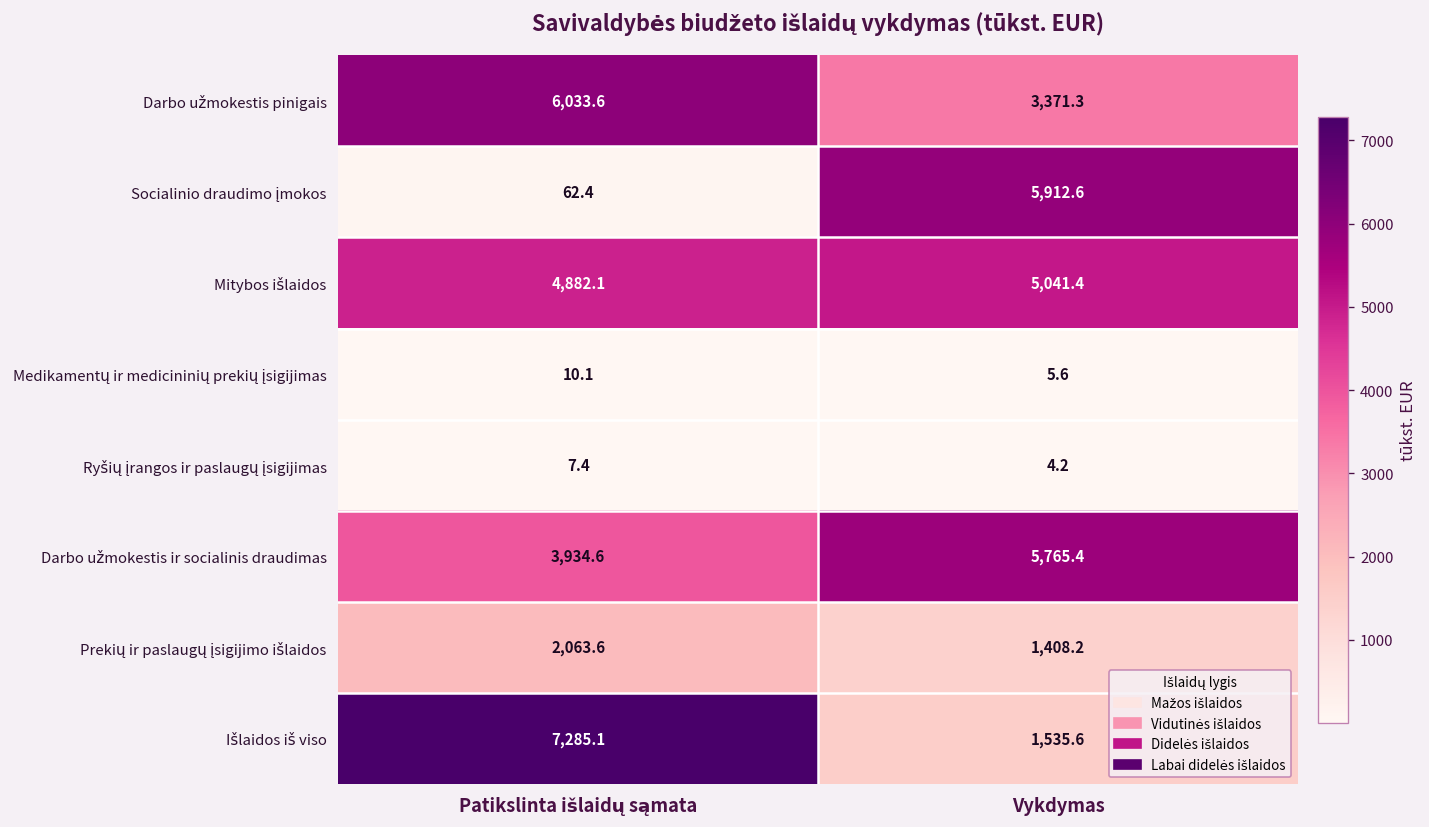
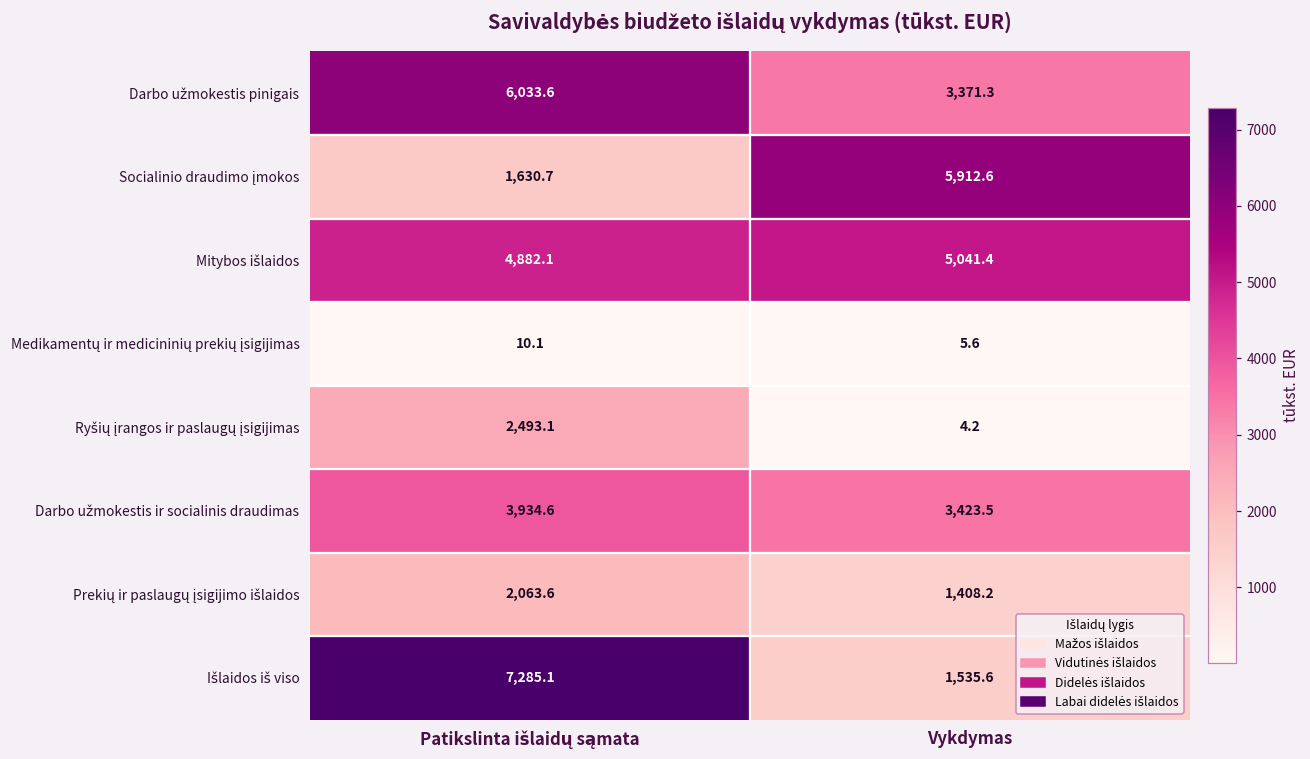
Socialinio draudimo įmokos, Patikslinta išlaidų sąmata: 62.4 -> 1,630.7
Ryšių įrangos ir paslaugų įsigijimas, Patikslinta išlaidų sąmata: 7.4 -> 2,493.1
Darbo užmokestis ir socialinis draudimas, Vykdymas: 5,765.4 -> 3,423.5
